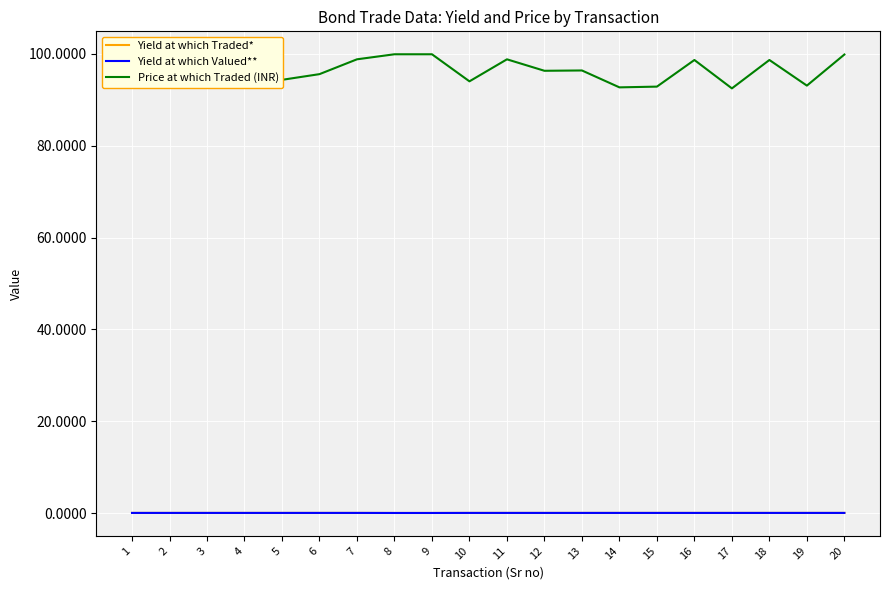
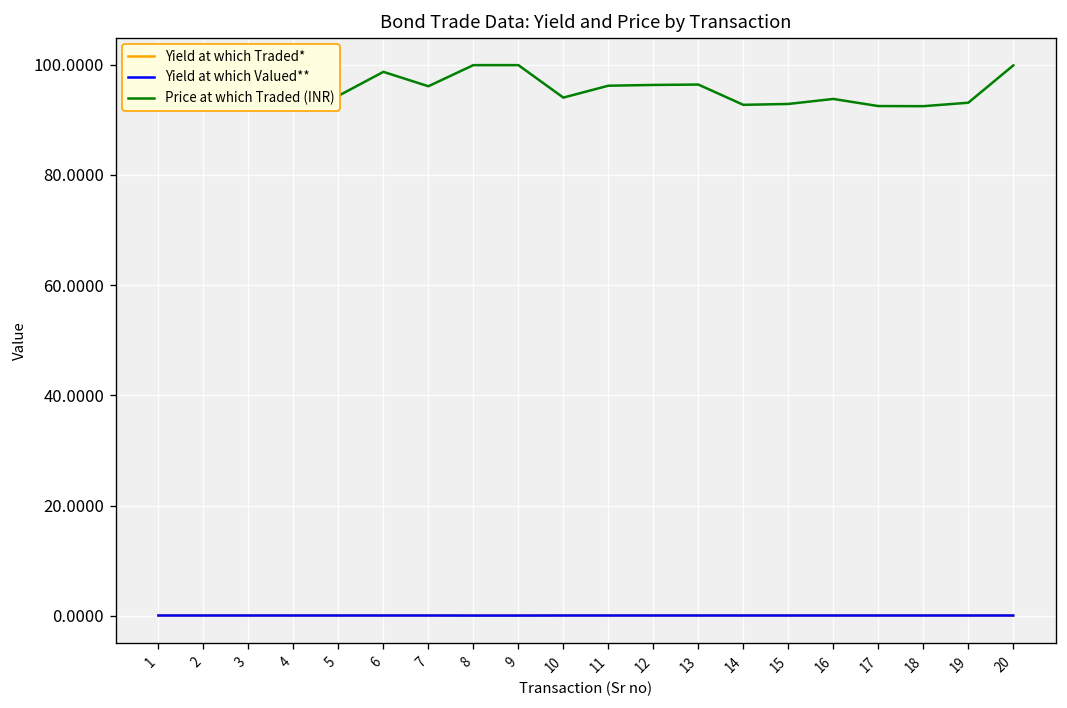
Price at which Traded (INR), 6: 96 -> 99
Price at which Traded (INR), 7: 99 -> 96
Price at which Traded (INR), 11: 99 -> 96
Price at which Traded (INR), 16: 99 -> 94
Price at which Traded (INR), 18: 99 -> 92
